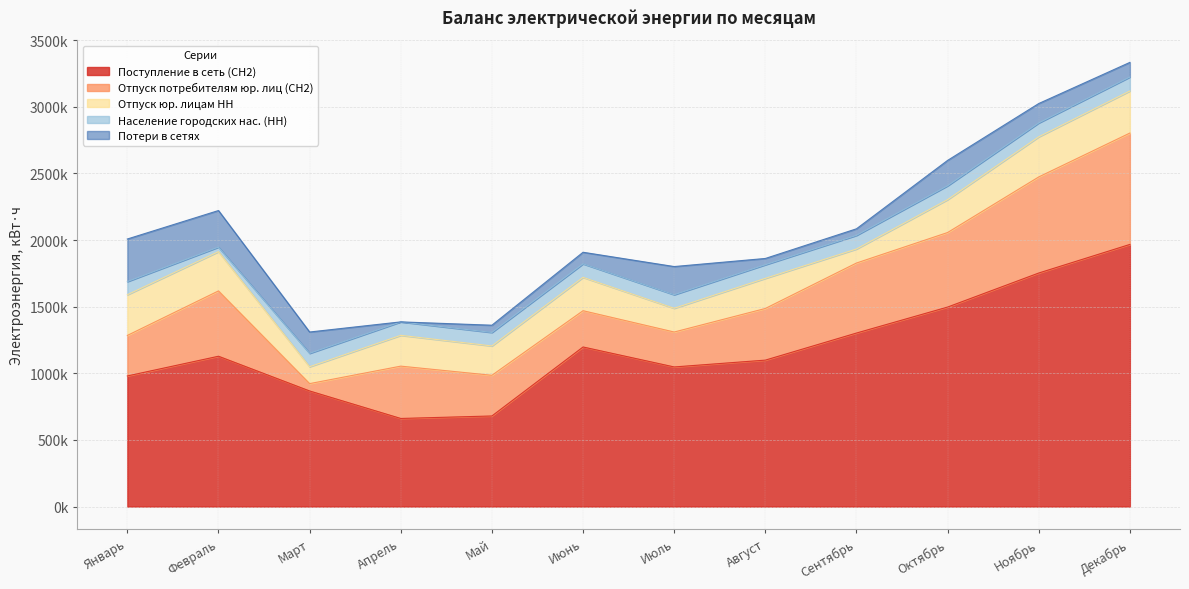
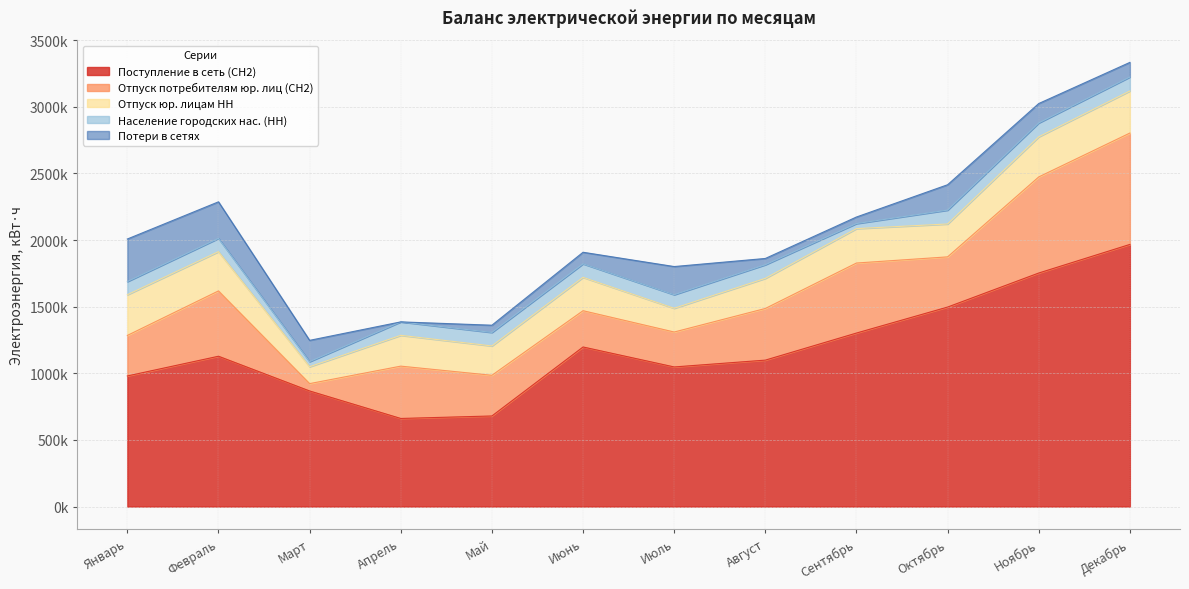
Население городских нас. (НН), Февраль: 30000 -> 100000
Население городских нас. (НН), Март: 100000 -> 40000
Отпуск юр. лицам НН, Сентябрь: 110000 -> 260000
Население городских нас. (НН), Сентябрь: 100000 -> 40000
Отпуск потребителям юр. лиц (СН2), Октябрь: 560000 -> 380000
